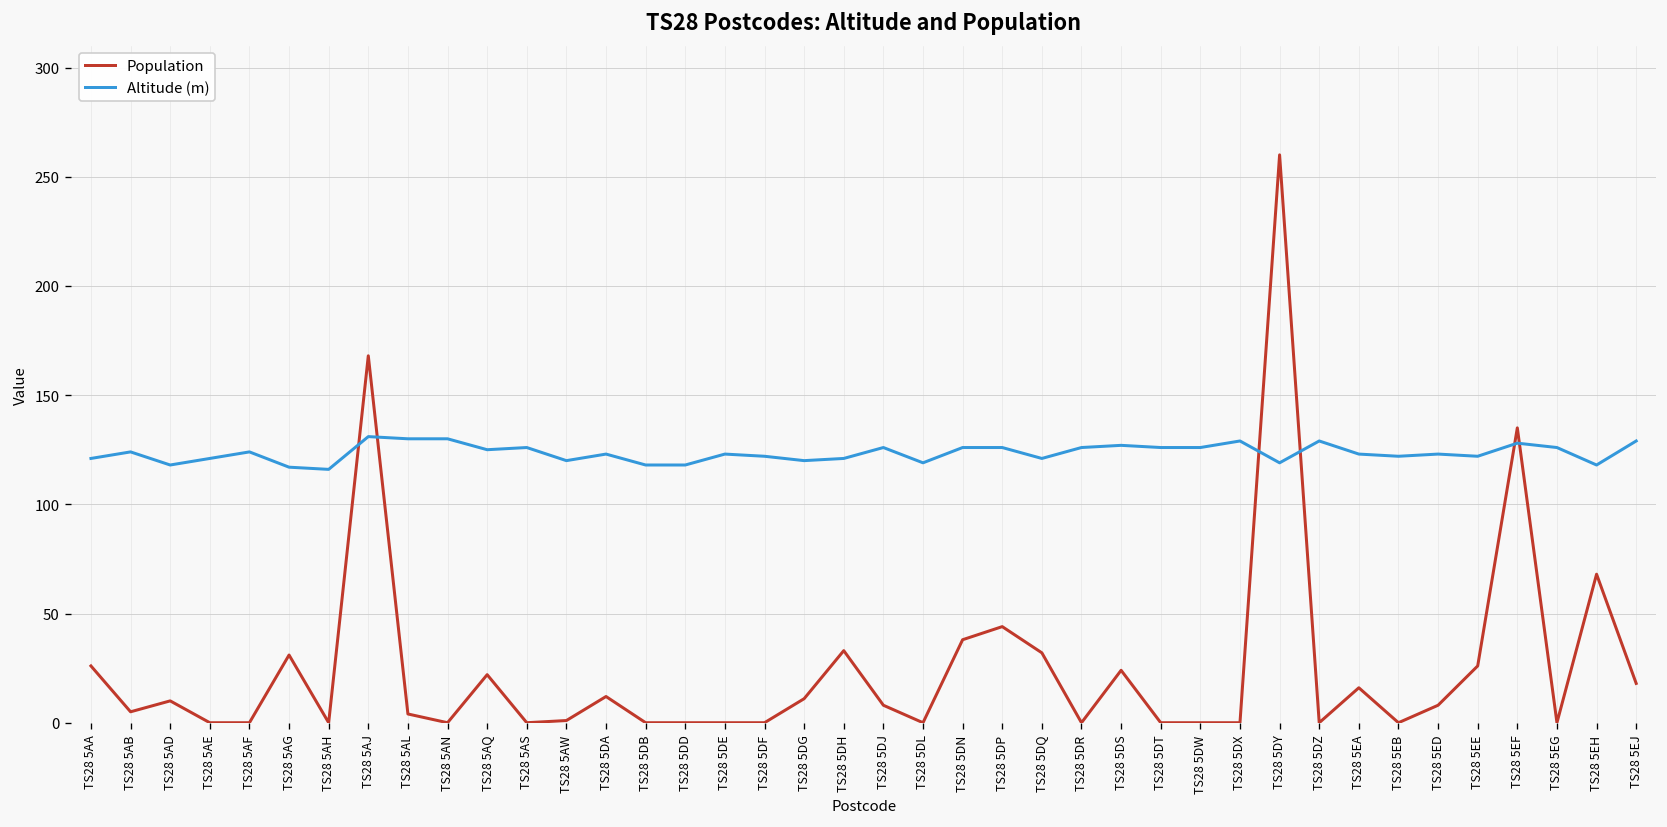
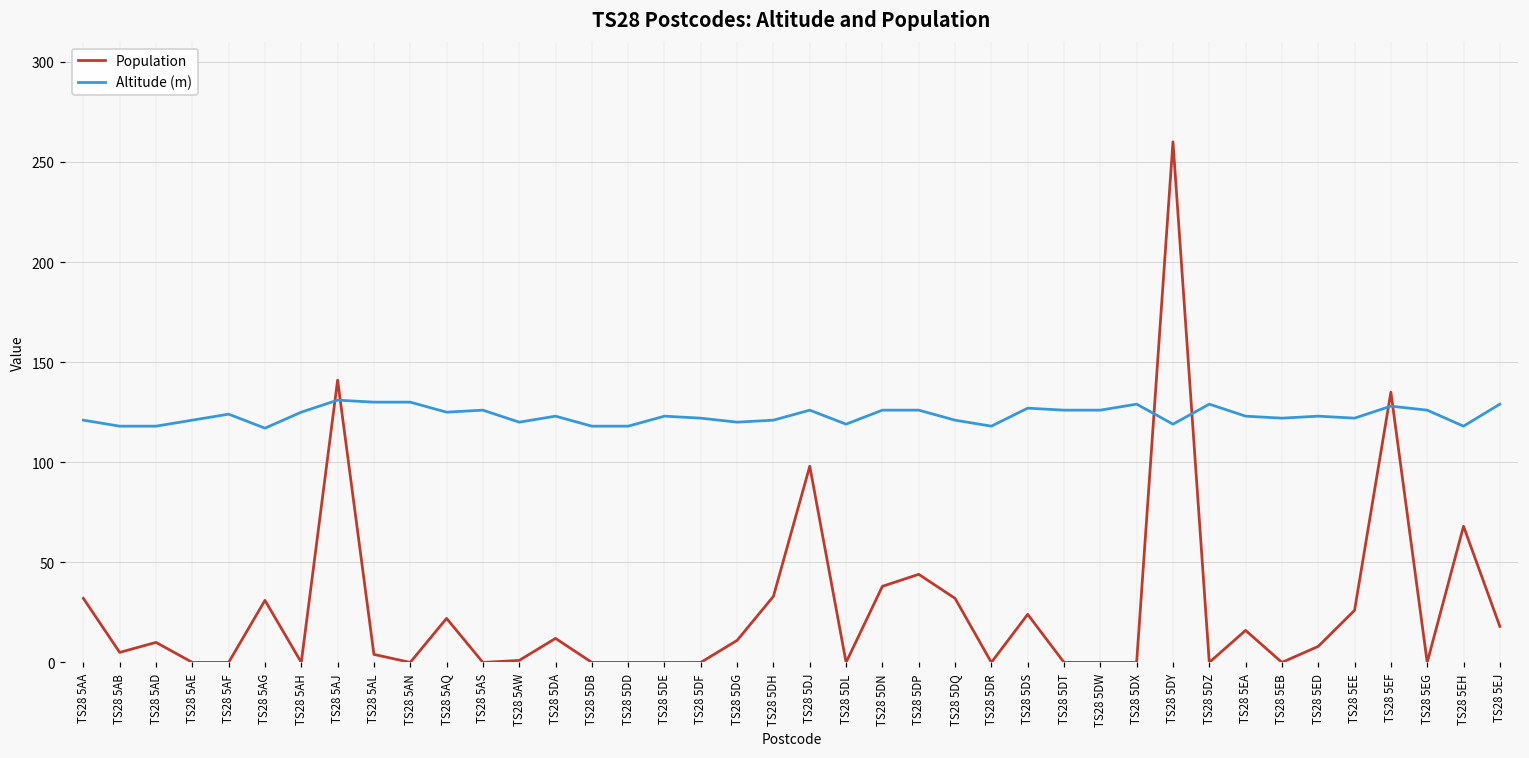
Population, TS28 5AA: 26 -> 32
Altitude (m), TS28 5AB: 124 -> 118
Altitude (m), TS28 5AH: 116 -> 125
Population, TS28 5AJ: 168 -> 141
Population, TS28 5DJ: 8 -> 98
Altitude (m), TS28 5DR: 126 -> 118
